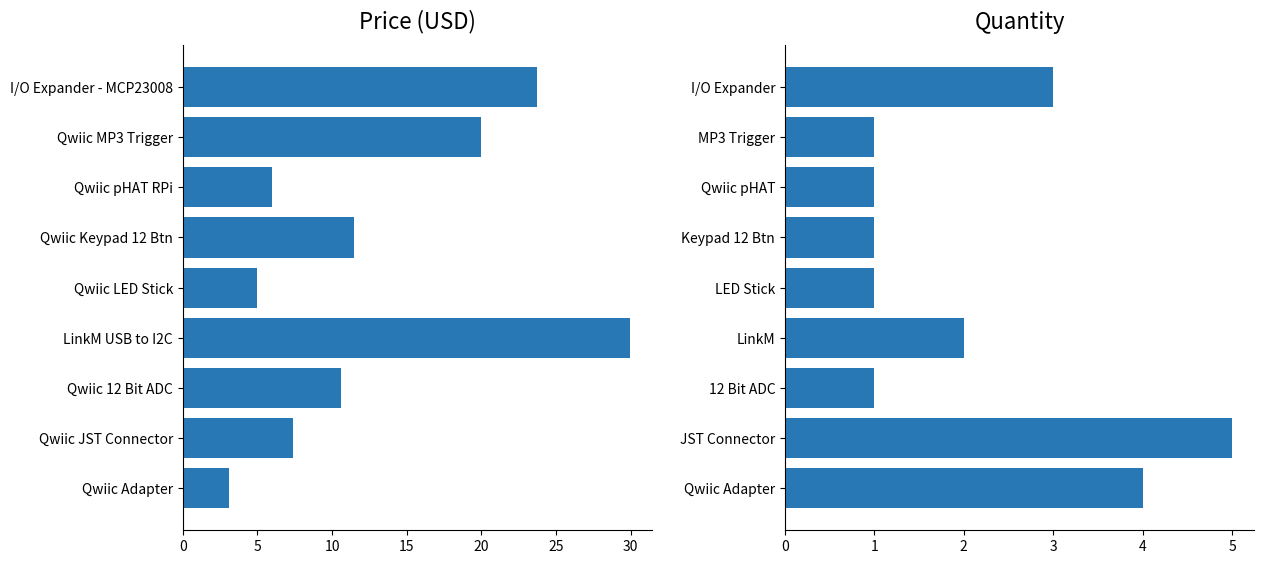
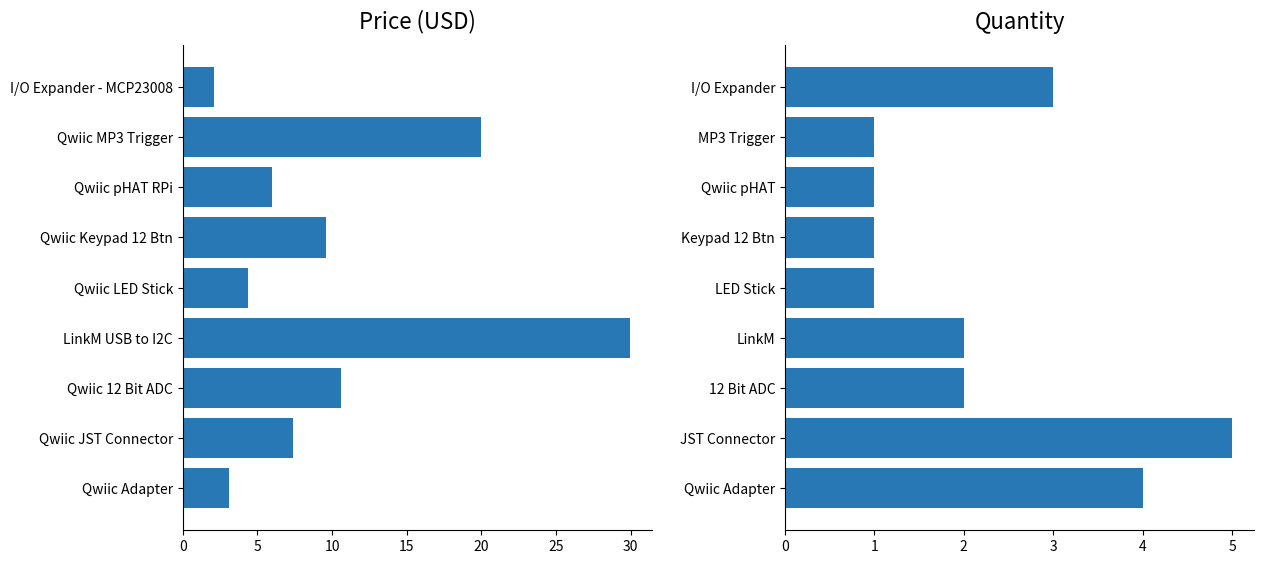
Price (USD), I/O Expander - MCP23008: 23.7 -> 2.1
Price (USD), Qwiic Keypad 12 Btn: 11.5 -> 9.6
Price (USD), Qwiic LED Stick: 5.0 -> 4.4
Quantity, 12 Bit ADC: 1 -> 2
